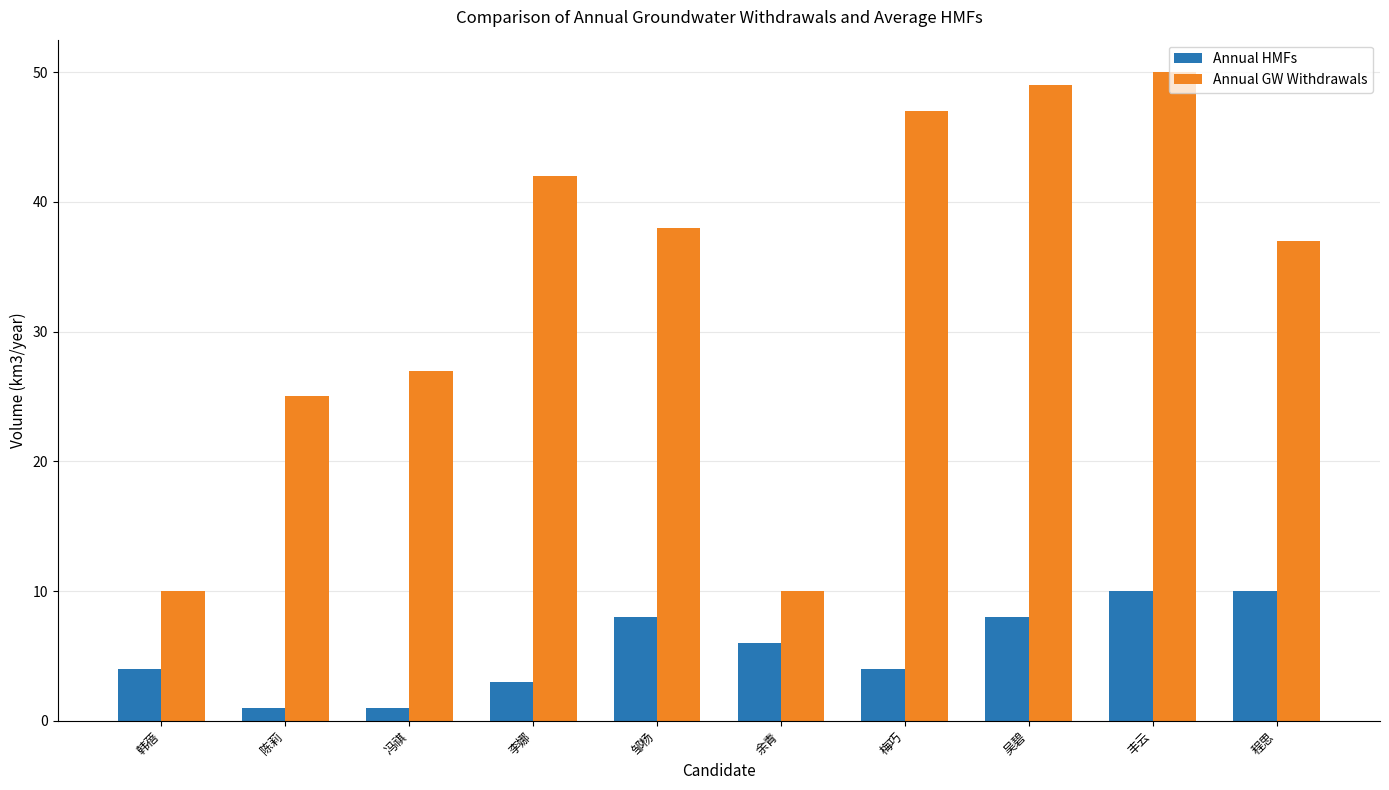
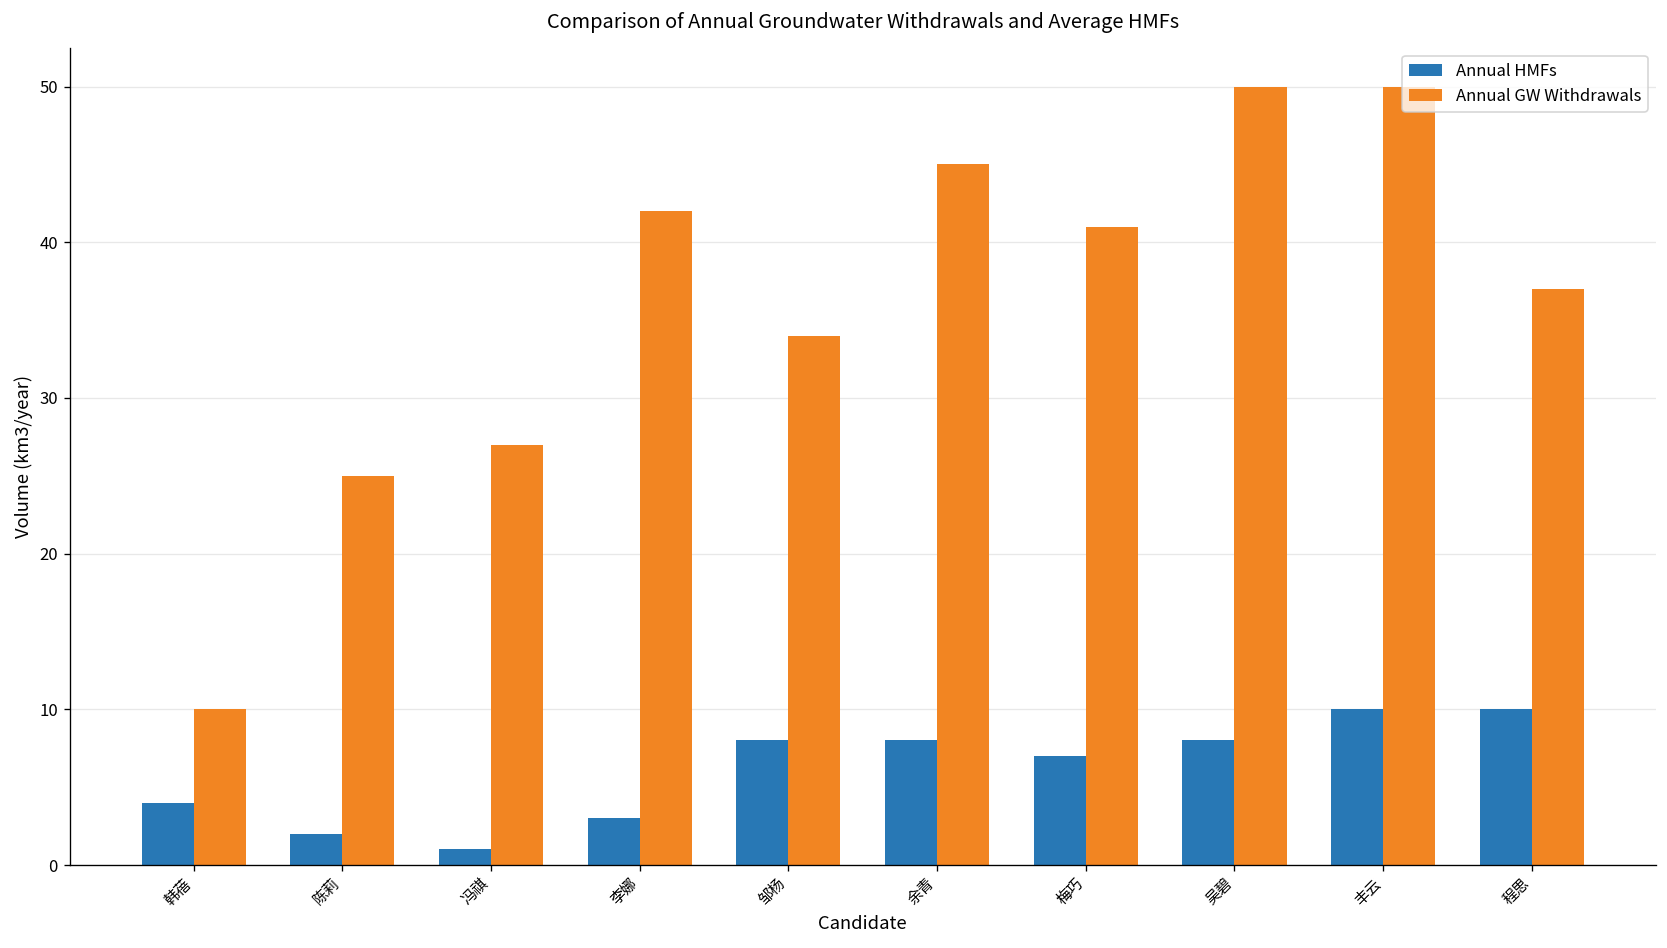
Annual HMFs, 陈莉: 1 -> 2
Annual GW Withdrawals, 邹杨: 38 -> 34
Annual HMFs, 余青: 6 -> 8
Annual GW Withdrawals, 余青: 10 -> 45
Annual HMFs, 梅巧: 4 -> 7
Annual GW Withdrawals, 梅巧: 47 -> 41
Annual GW Withdrawals, 吴碧: 49 -> 50
